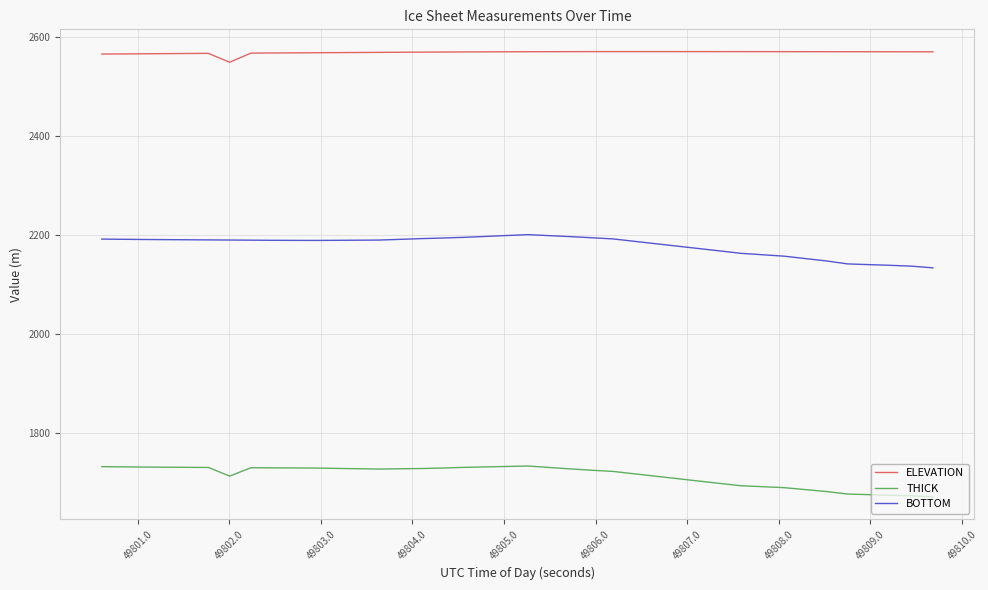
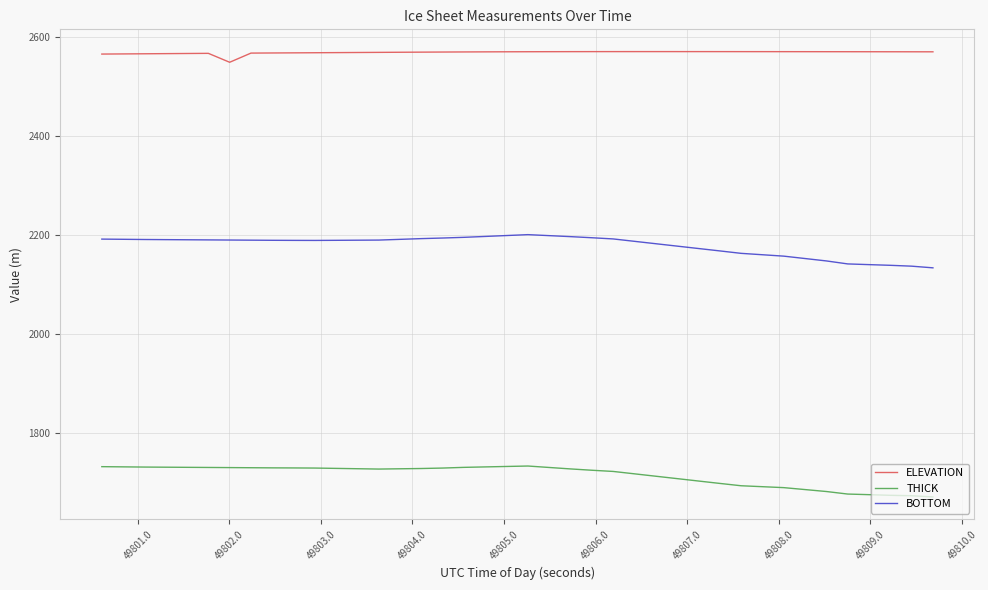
THICK, 49802.0: 1710 -> 1730
